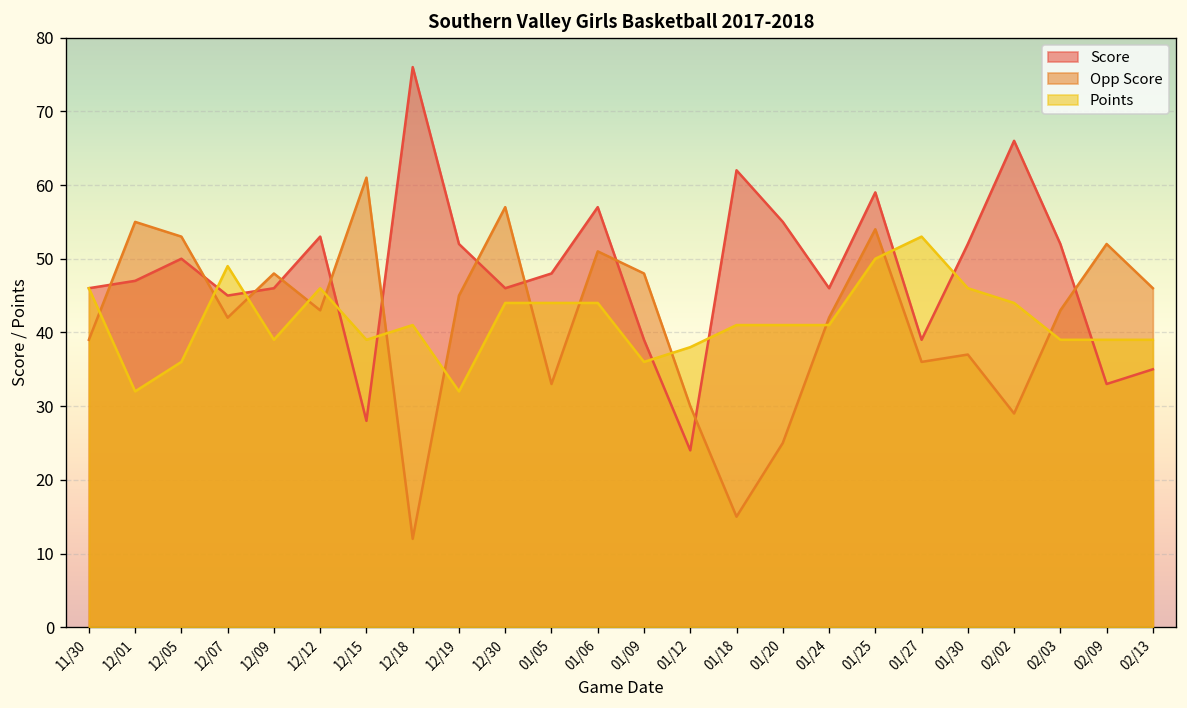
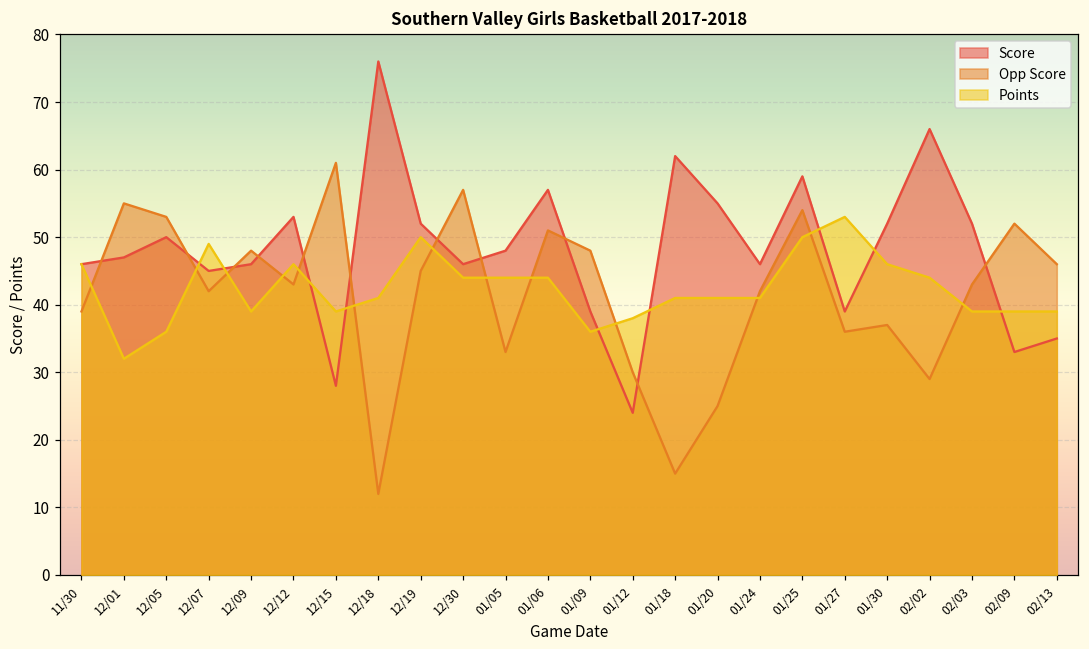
Points, 12/19: 32 -> 50
